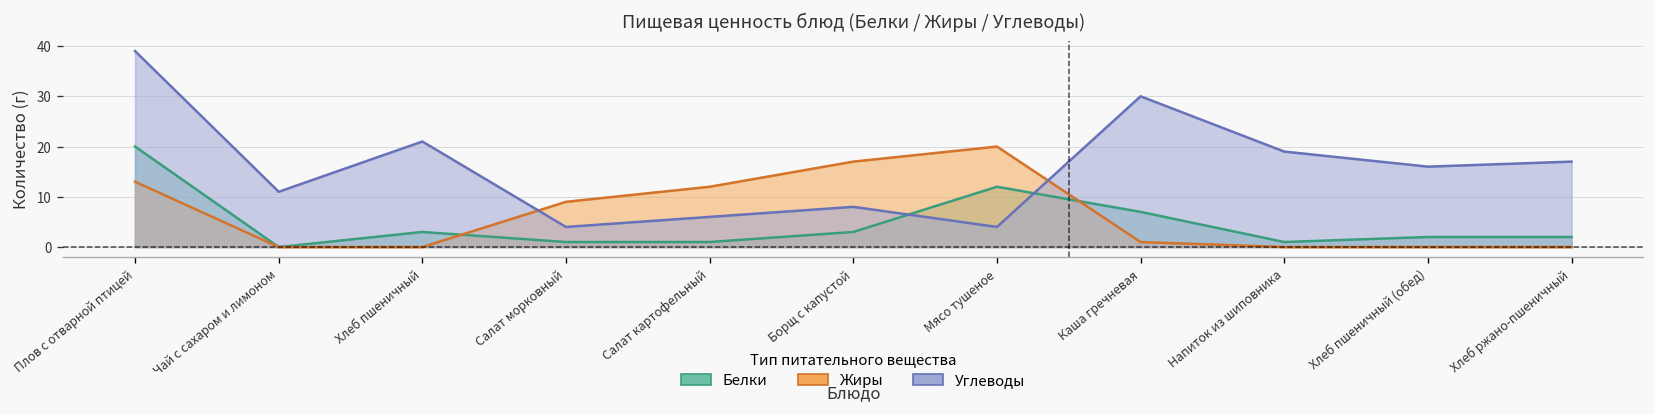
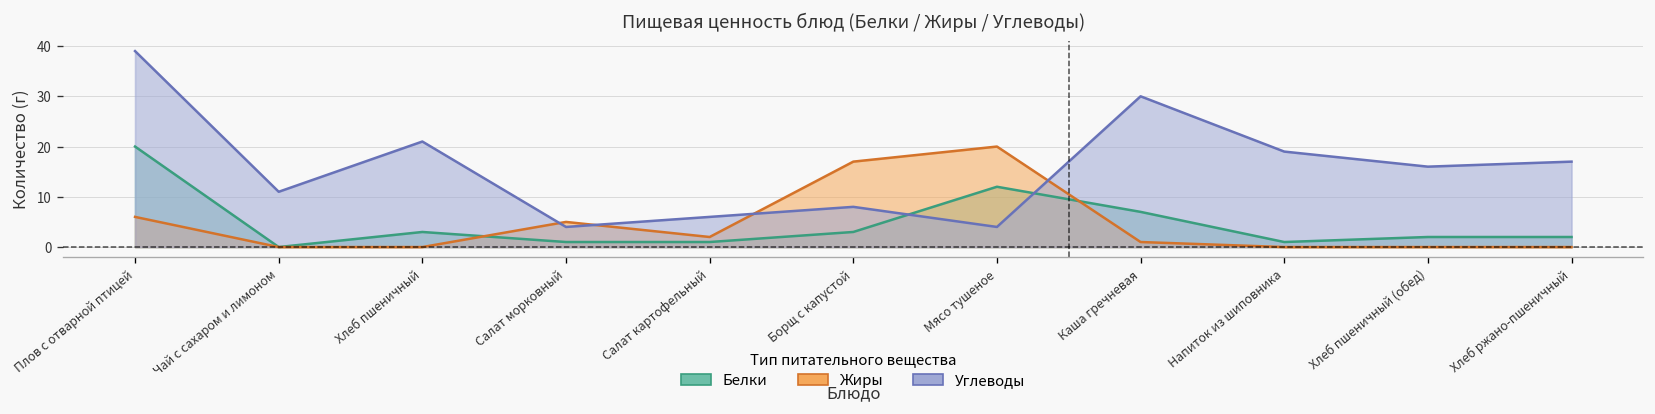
Жиры, Плов с отварной птицей: 13 -> 6
Жиры, Салат морковный: 9 -> 5
Жиры, Салат картофельный: 12 -> 2
